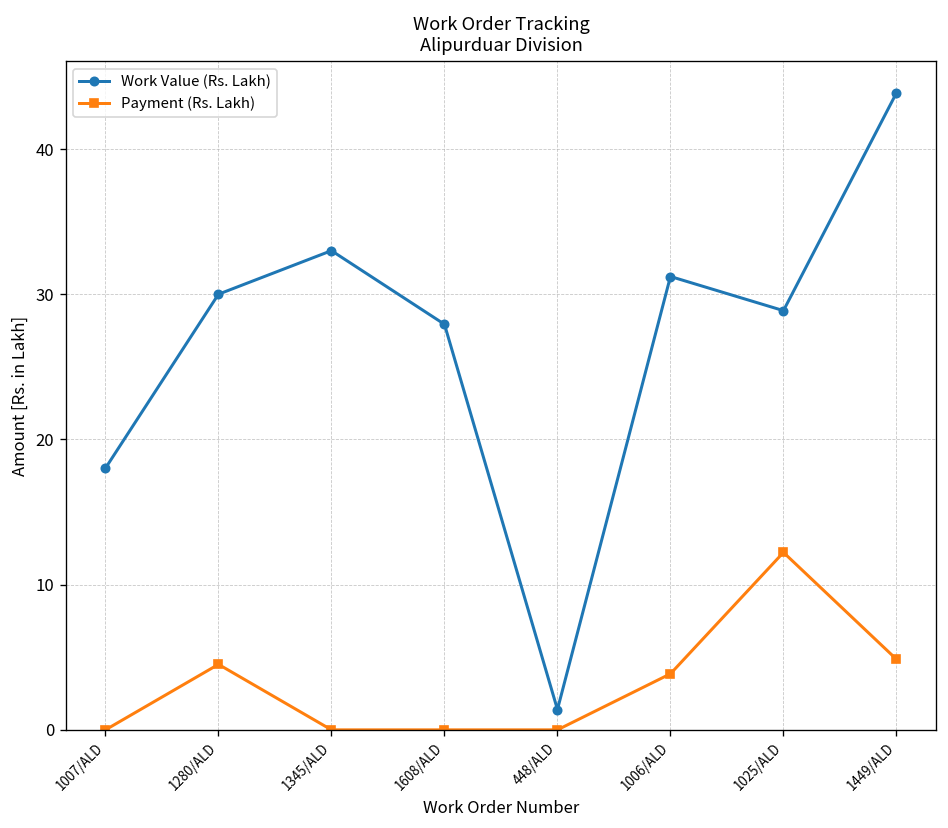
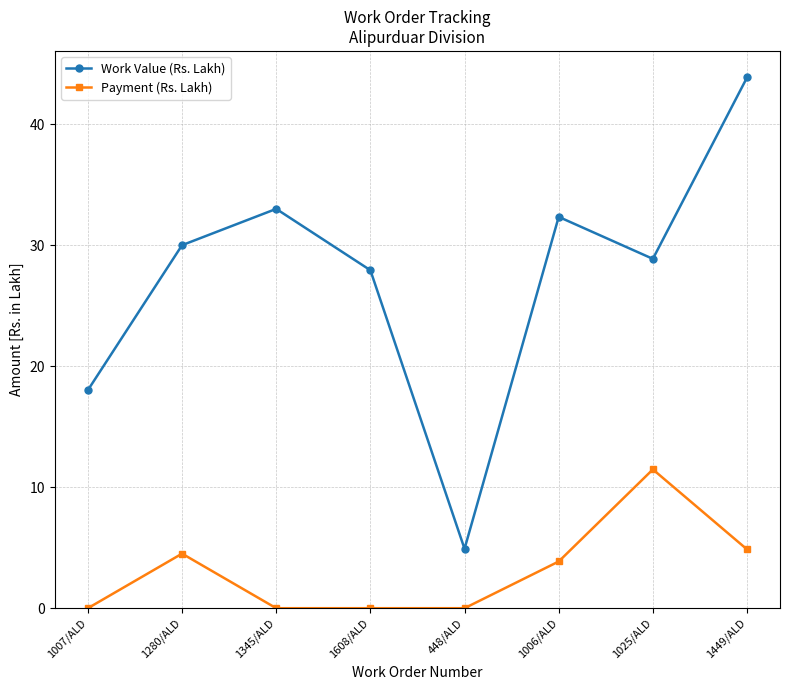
Work Value (Rs. Lakh), 448/ALD: 1.4 -> 4.9
Work Value (Rs. Lakh), 1006/ALD: 31.2 -> 32.3
Payment (Rs. Lakh), 1025/ALD: 12.2 -> 11.5
